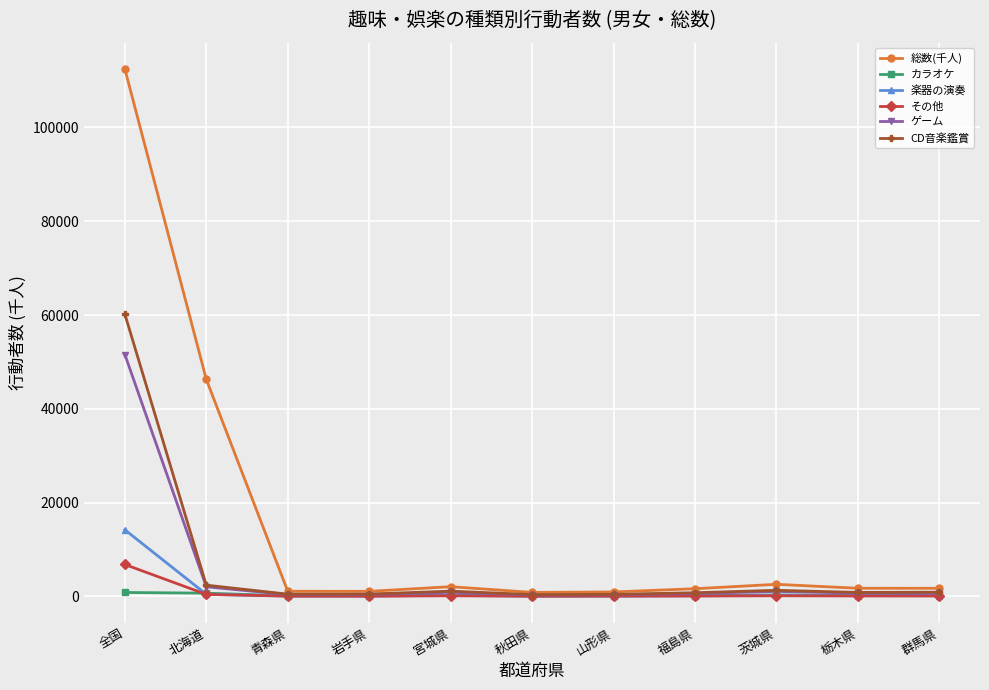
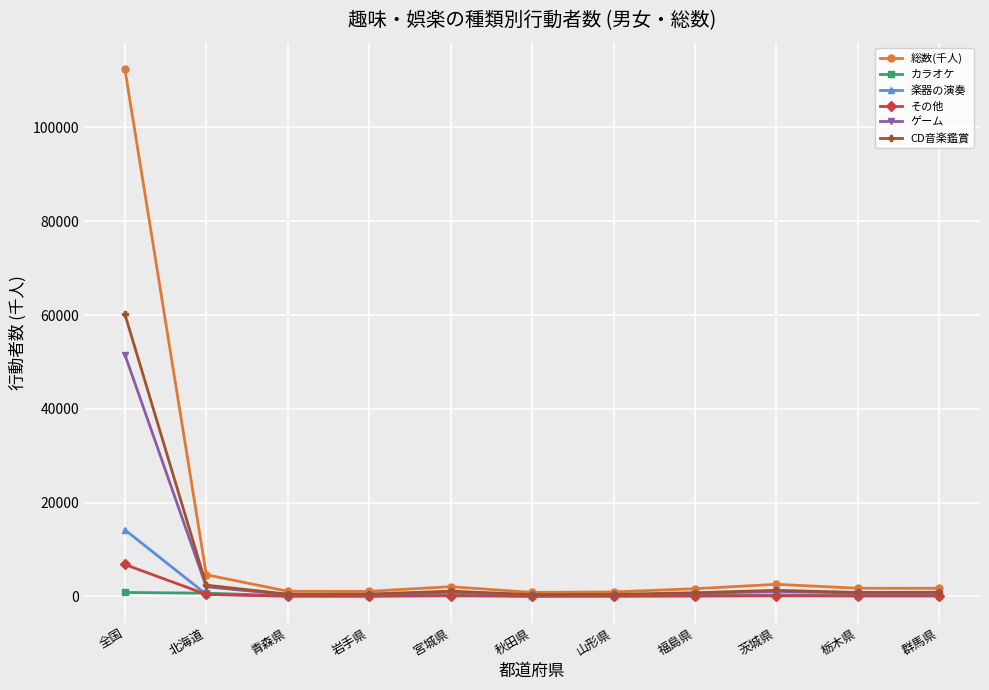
総数(千人), 北海道: 46000 -> 5000
